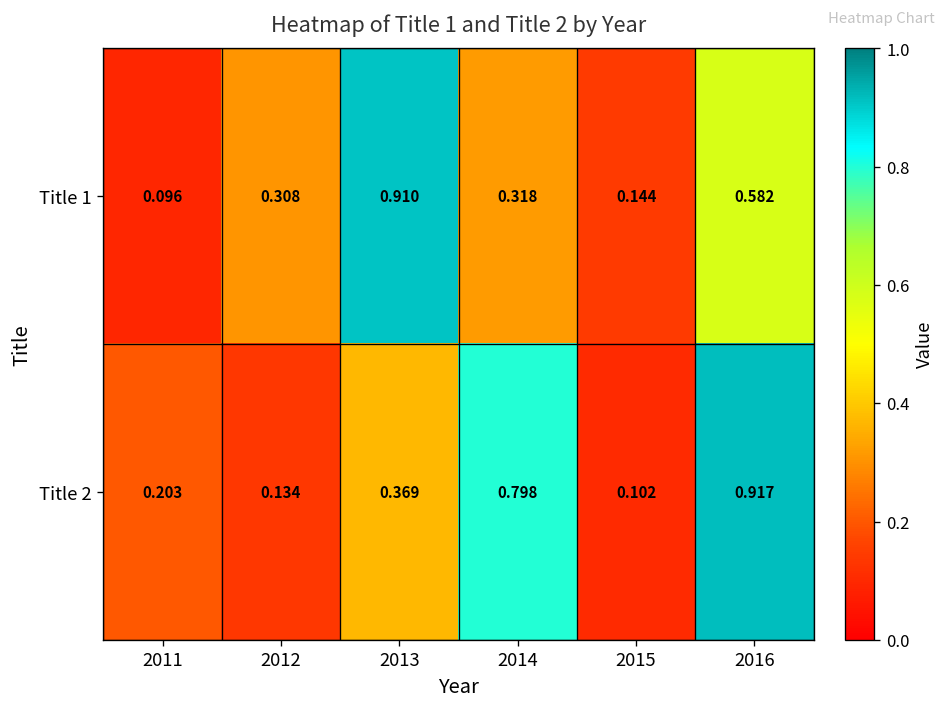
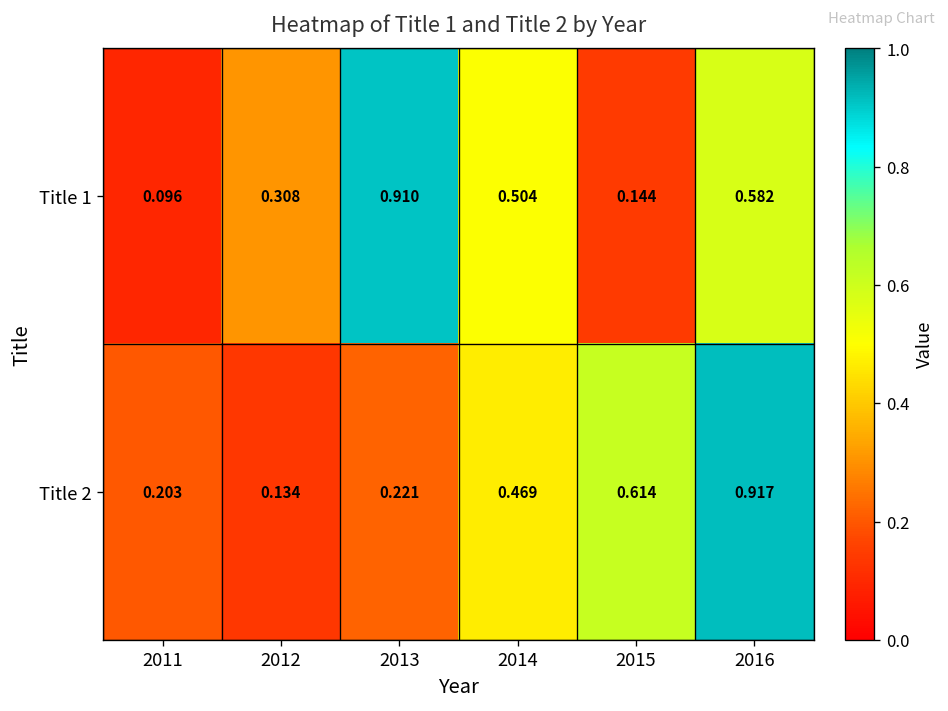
Title 1, 2014: 0.318 -> 0.504
Title 2, 2013: 0.369 -> 0.221
Title 2, 2014: 0.798 -> 0.469
Title 2, 2015: 0.102 -> 0.614
